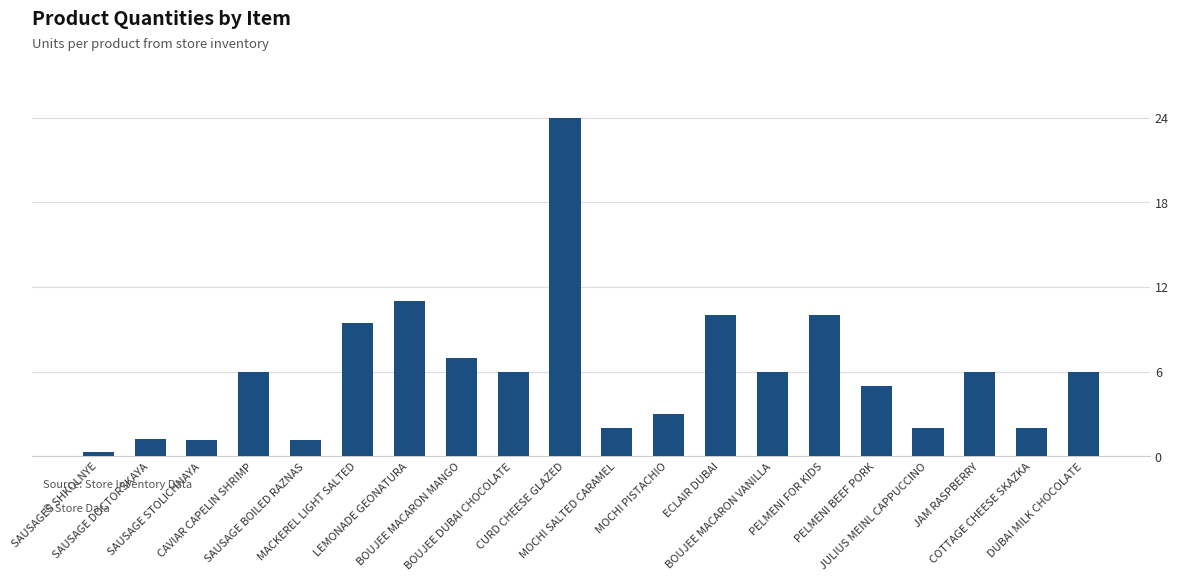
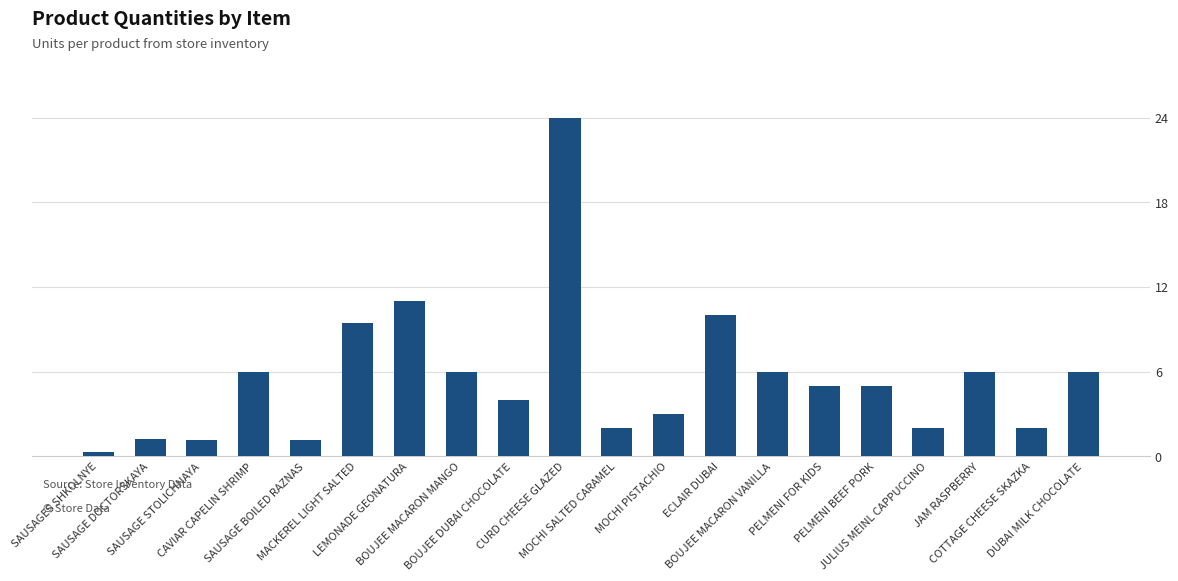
BOUJEE MACARON MANGO: 7 -> 6
BOUJEE DUBAI CHOCOLATE: 6 -> 4
PELMENI FOR KIDS: 10 -> 5
